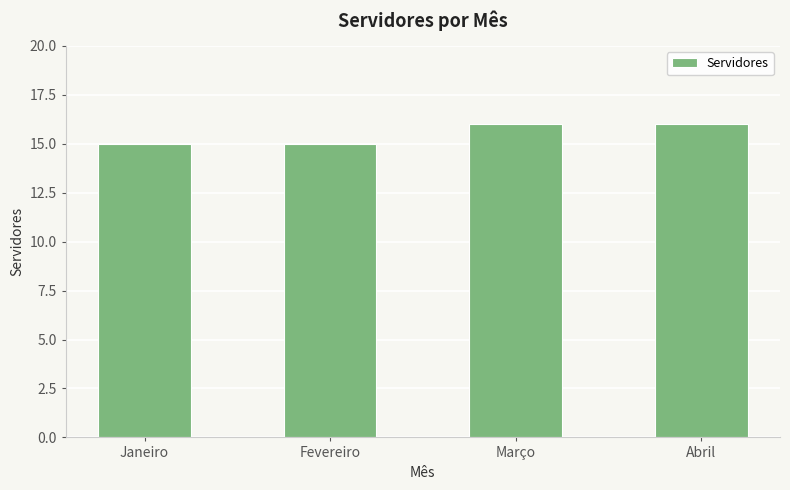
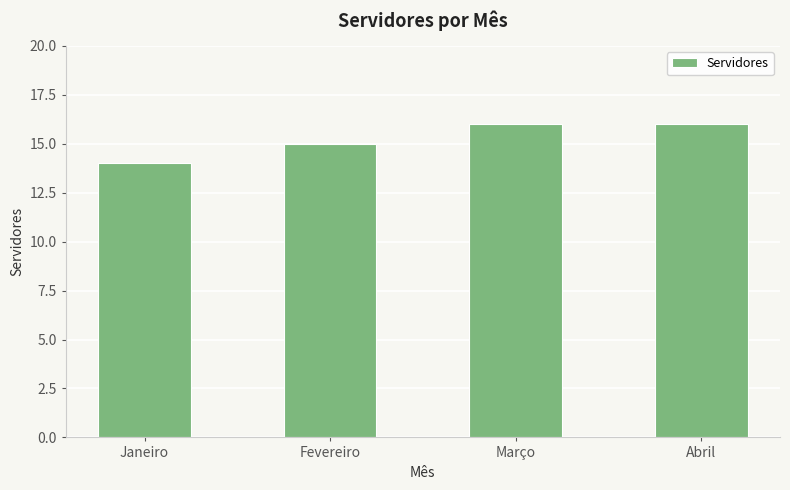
Janeiro: 15 -> 14
